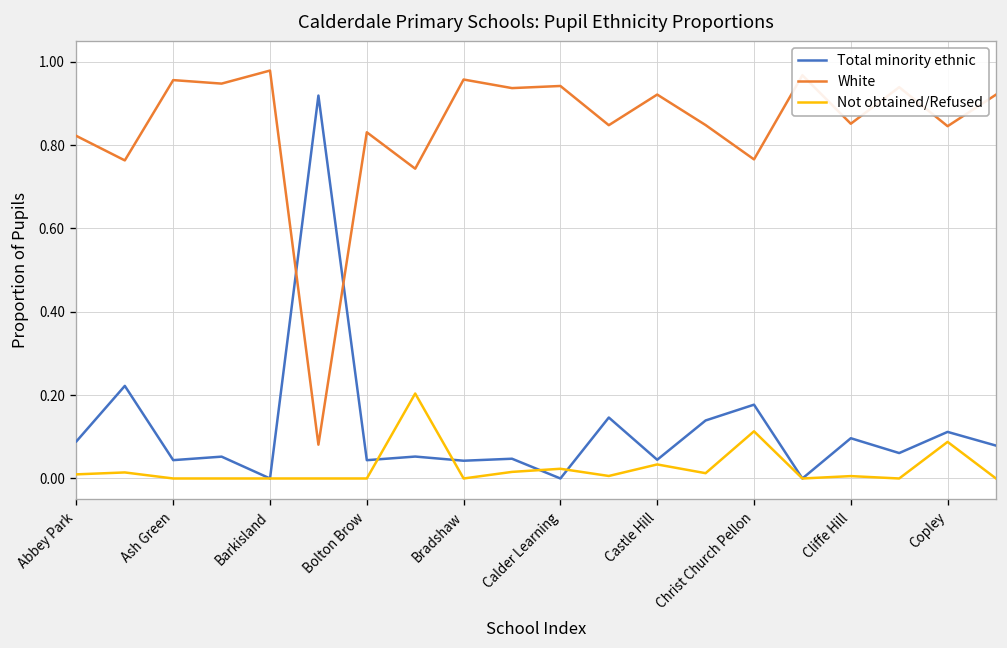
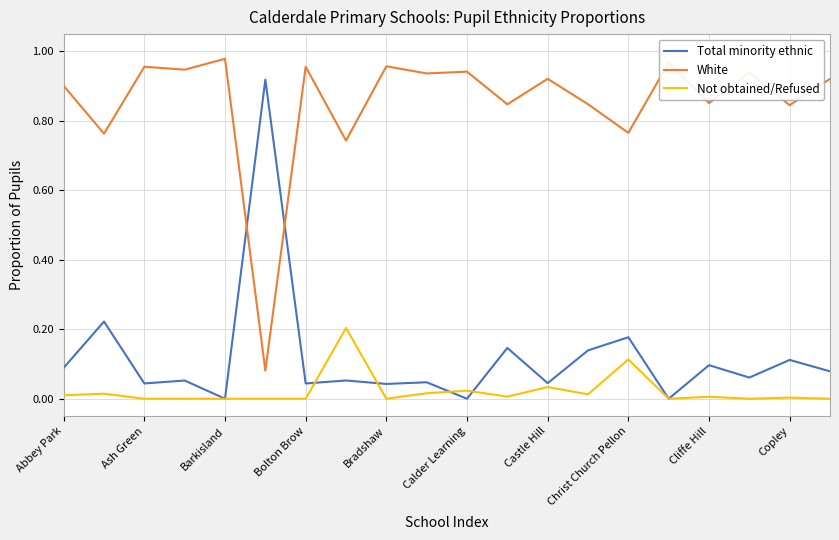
White, Abbey Park: 0.82 -> 0.90
White, Bolton Brow: 0.83 -> 0.96
Not obtained/Refused, Copley: 0.09 -> 0.00
